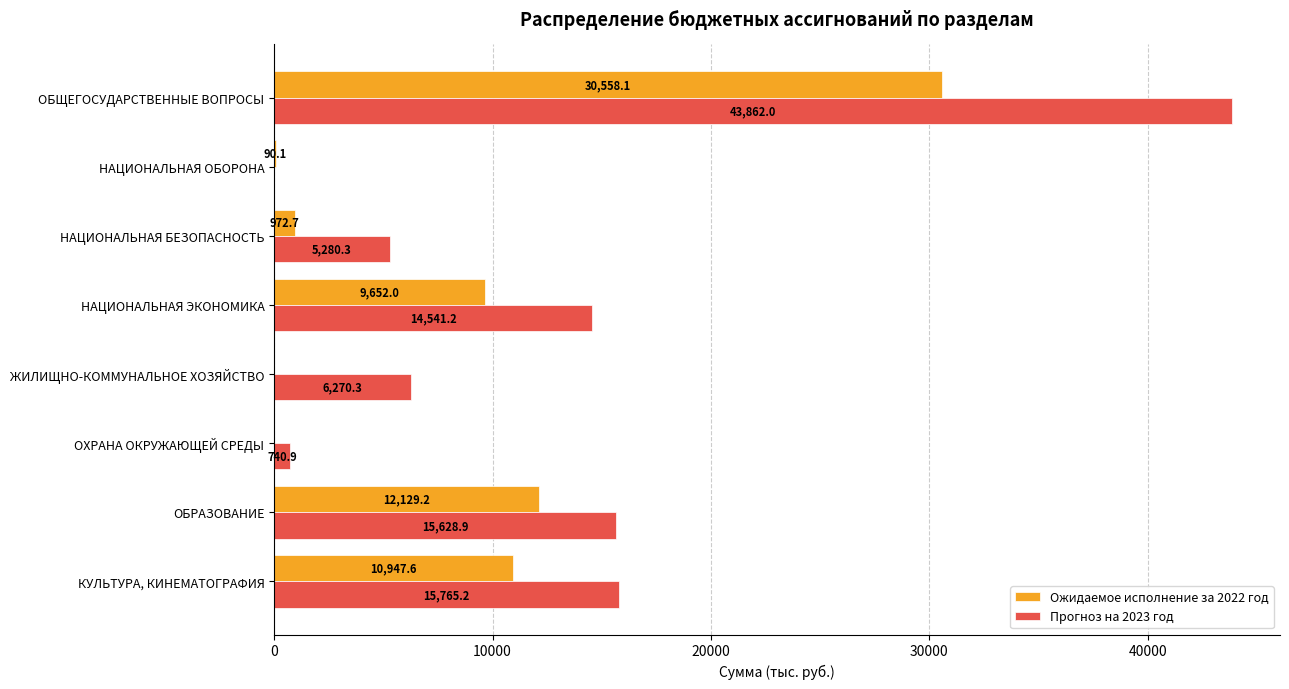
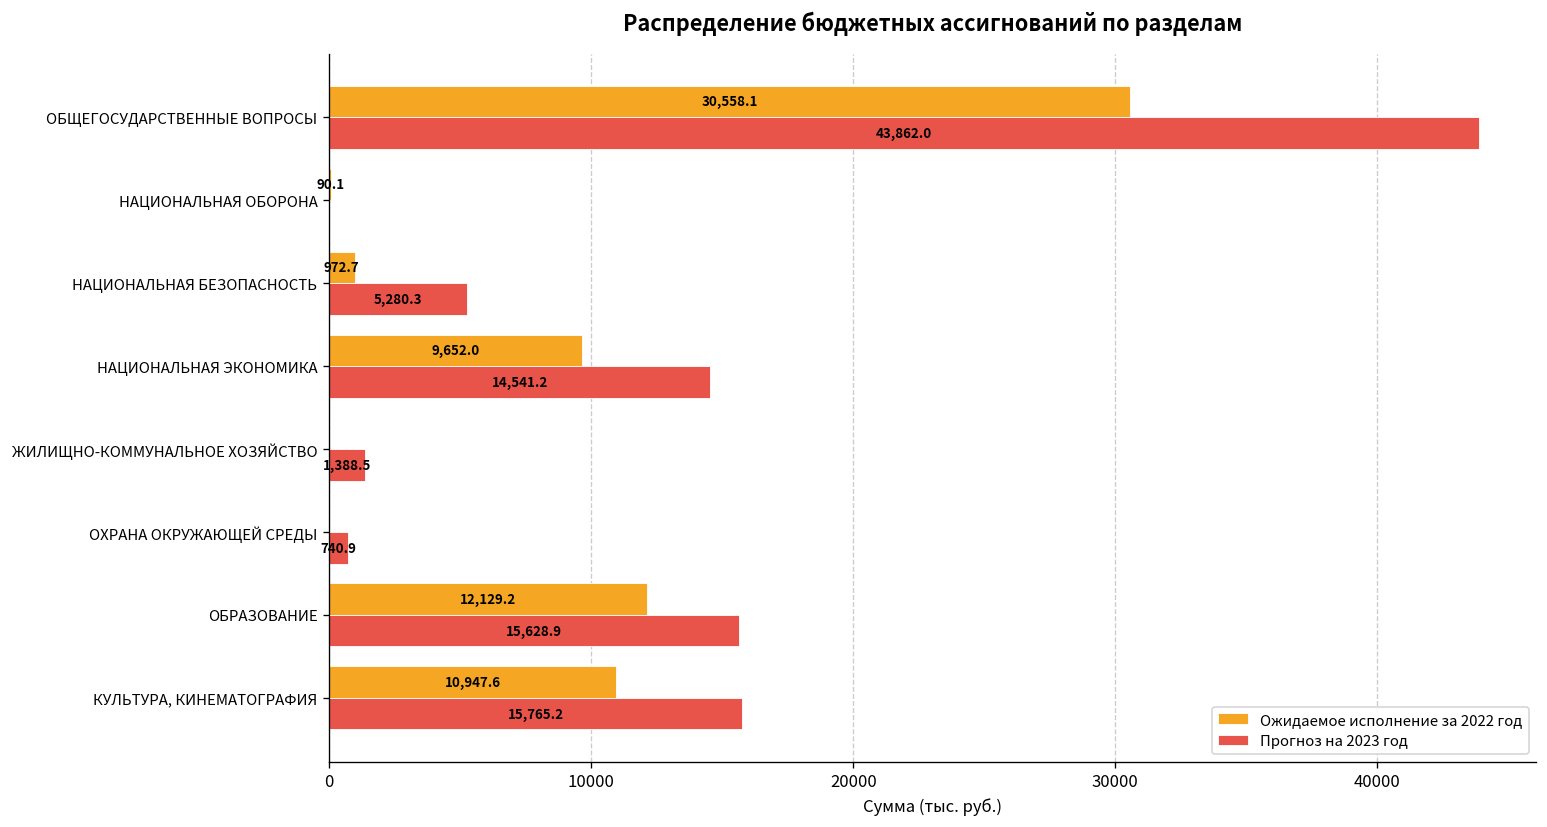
Прогноз на 2023 год, ЖИЛИЩНО-КОММУНАЛЬНОЕ ХОЗЯЙСТВО: 6,270.3 -> 1,388.5
